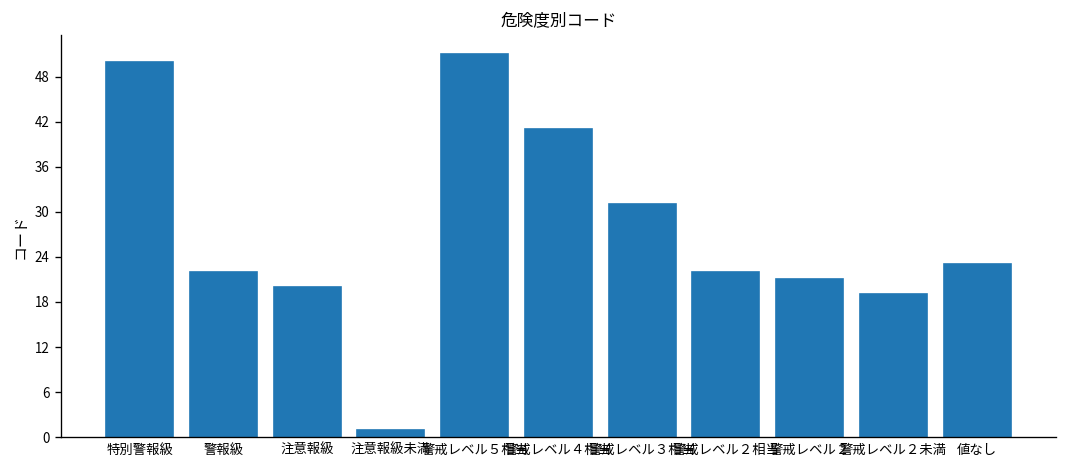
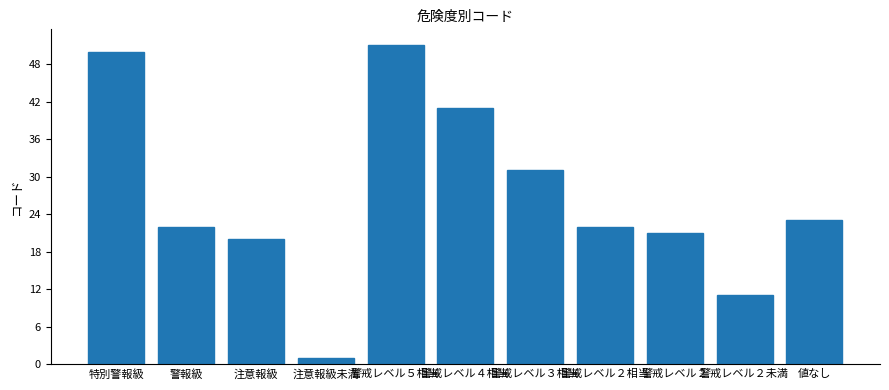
警戒レベル２未満: 19 -> 11
